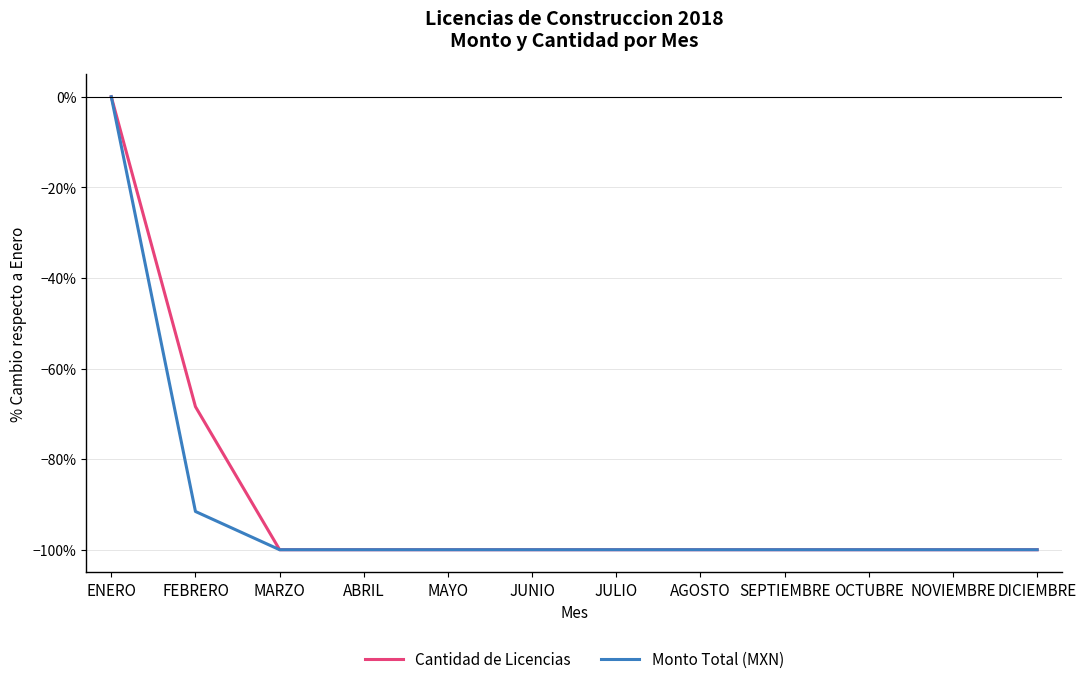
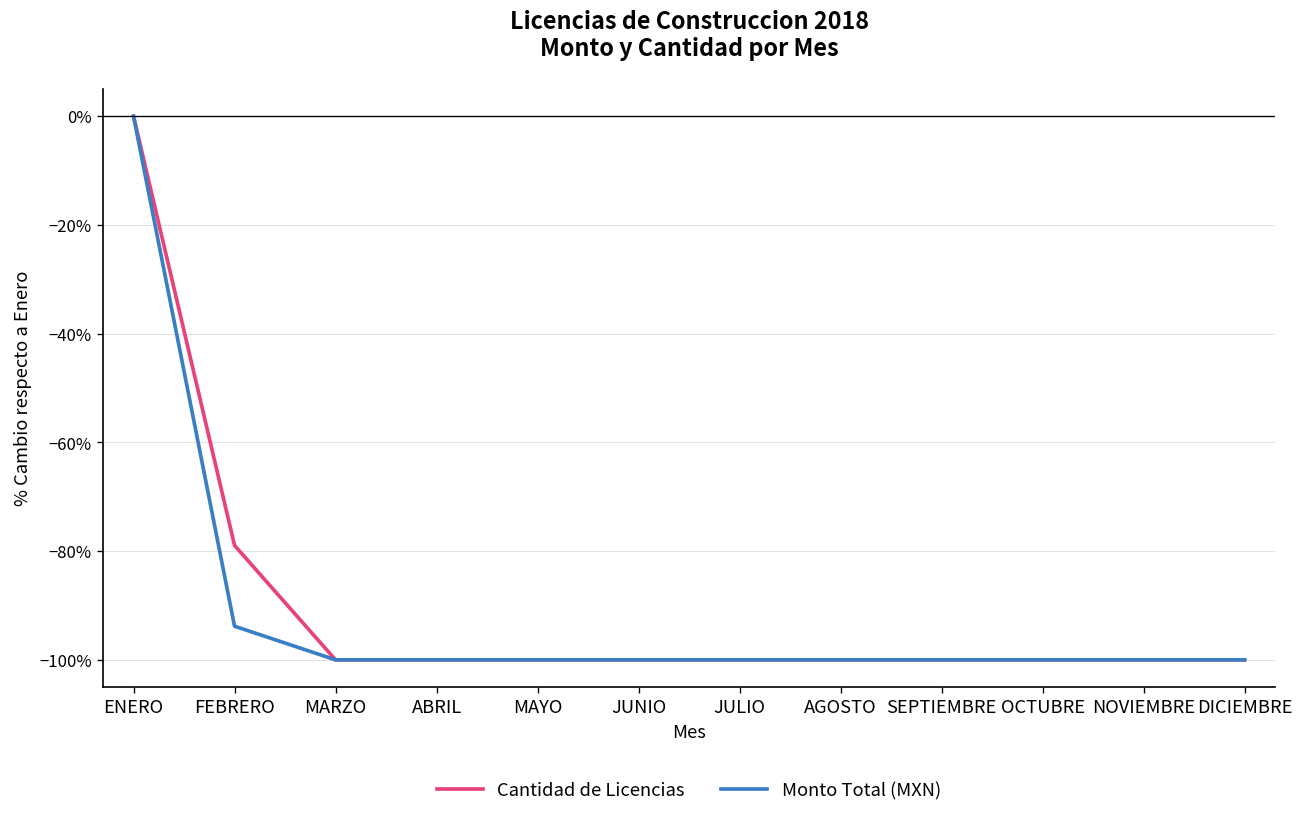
Cantidad de Licencias, FEBRERO: -68% -> -79%
Monto Total (MXN), FEBRERO: -92% -> -94%
